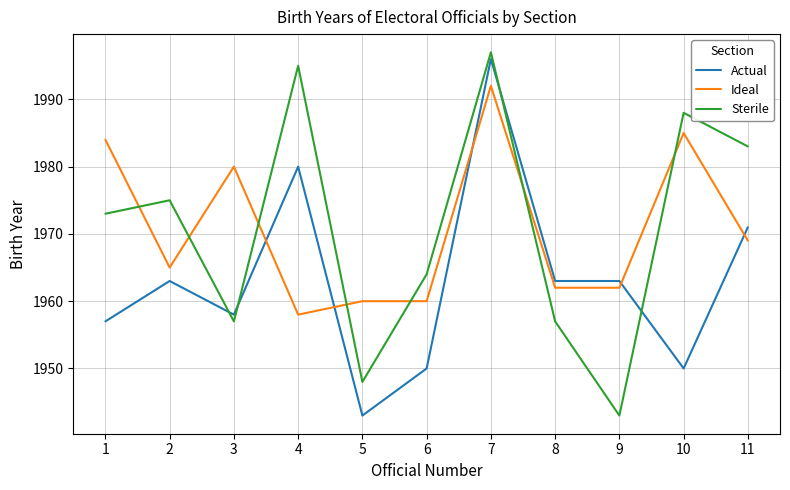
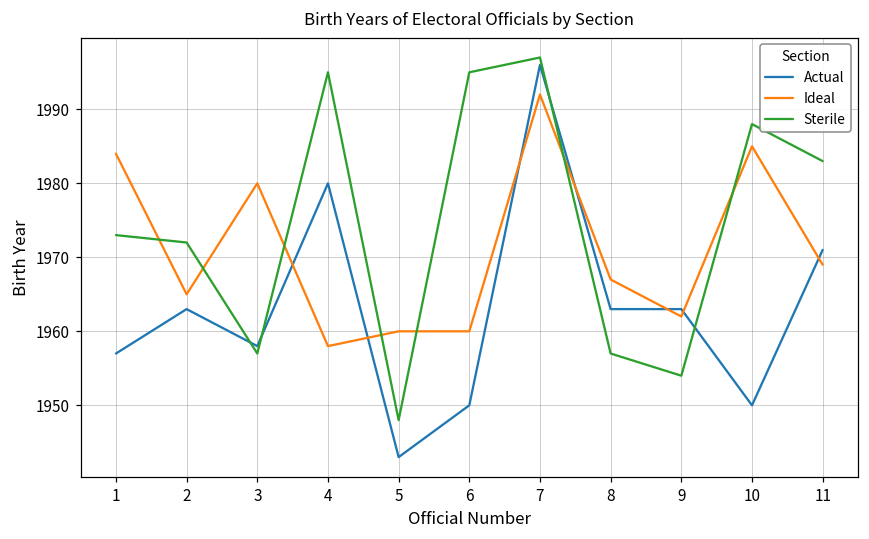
Sterile, 2: 1975 -> 1972
Sterile, 6: 1964 -> 1995
Ideal, 8: 1962 -> 1967
Sterile, 9: 1943 -> 1954
